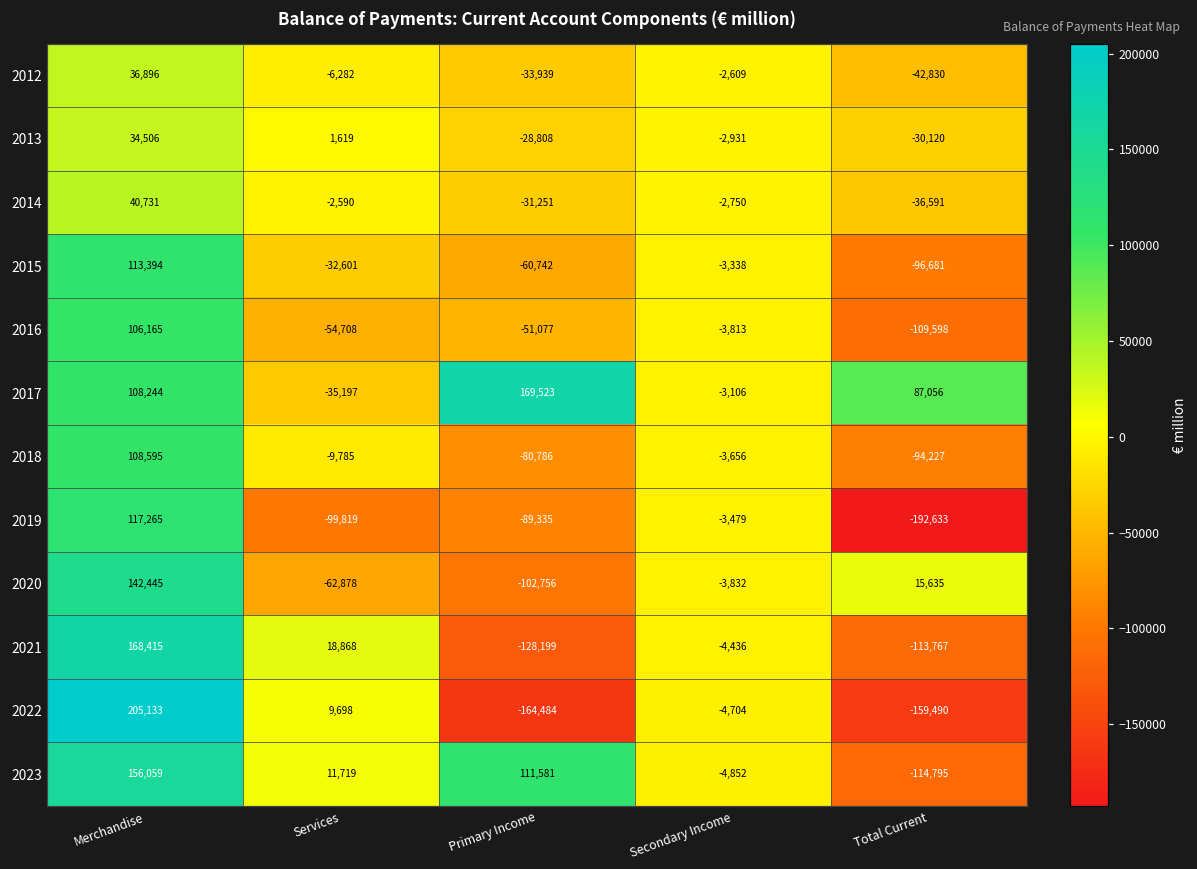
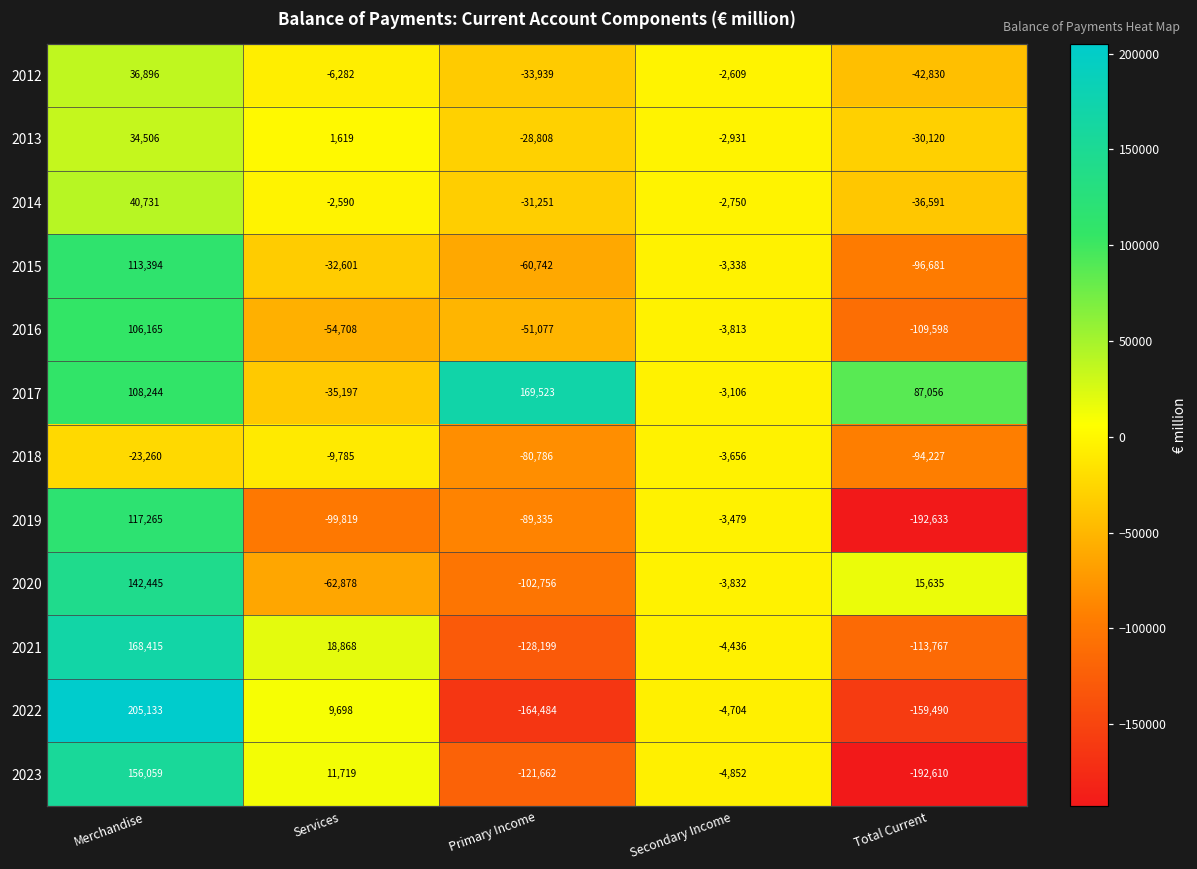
2018, Merchandise: 108,595 -> -23,260
2023, Primary Income: 111,581 -> -121,662
2023, Total Current: -114,795 -> -192,610
